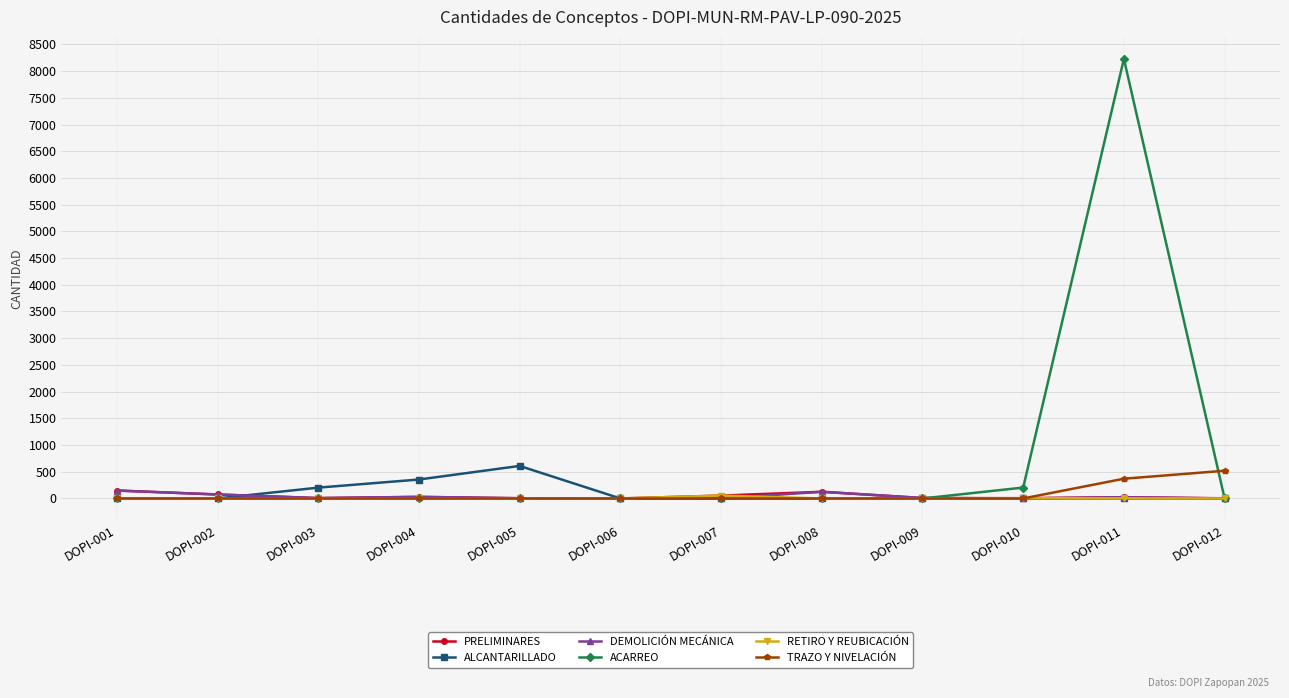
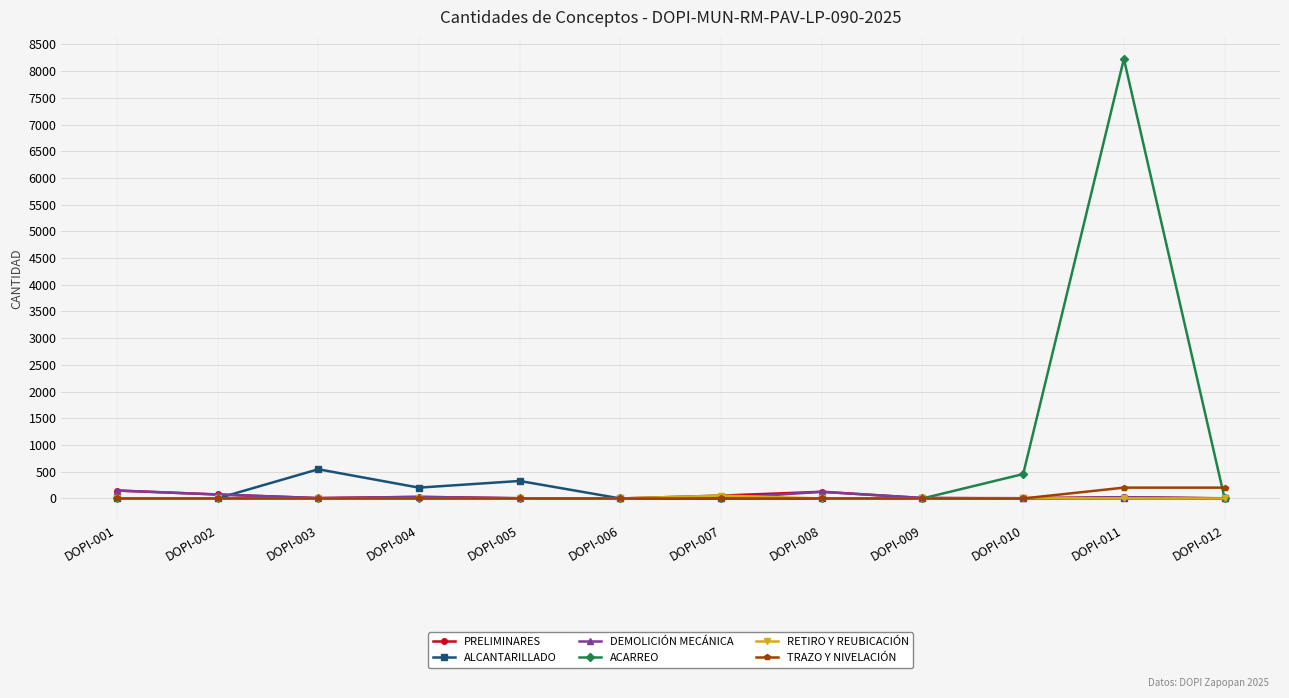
ALCANTARILLADO, DOPI-003: 200 -> 500
ALCANTARILLADO, DOPI-004: 400 -> 200
ALCANTARILLADO, DOPI-005: 600 -> 300
ACARREO, DOPI-010: 200 -> 500
TRAZO Y NIVELACIÓN, DOPI-011: 400 -> 200
TRAZO Y NIVELACIÓN, DOPI-012: 500 -> 200
